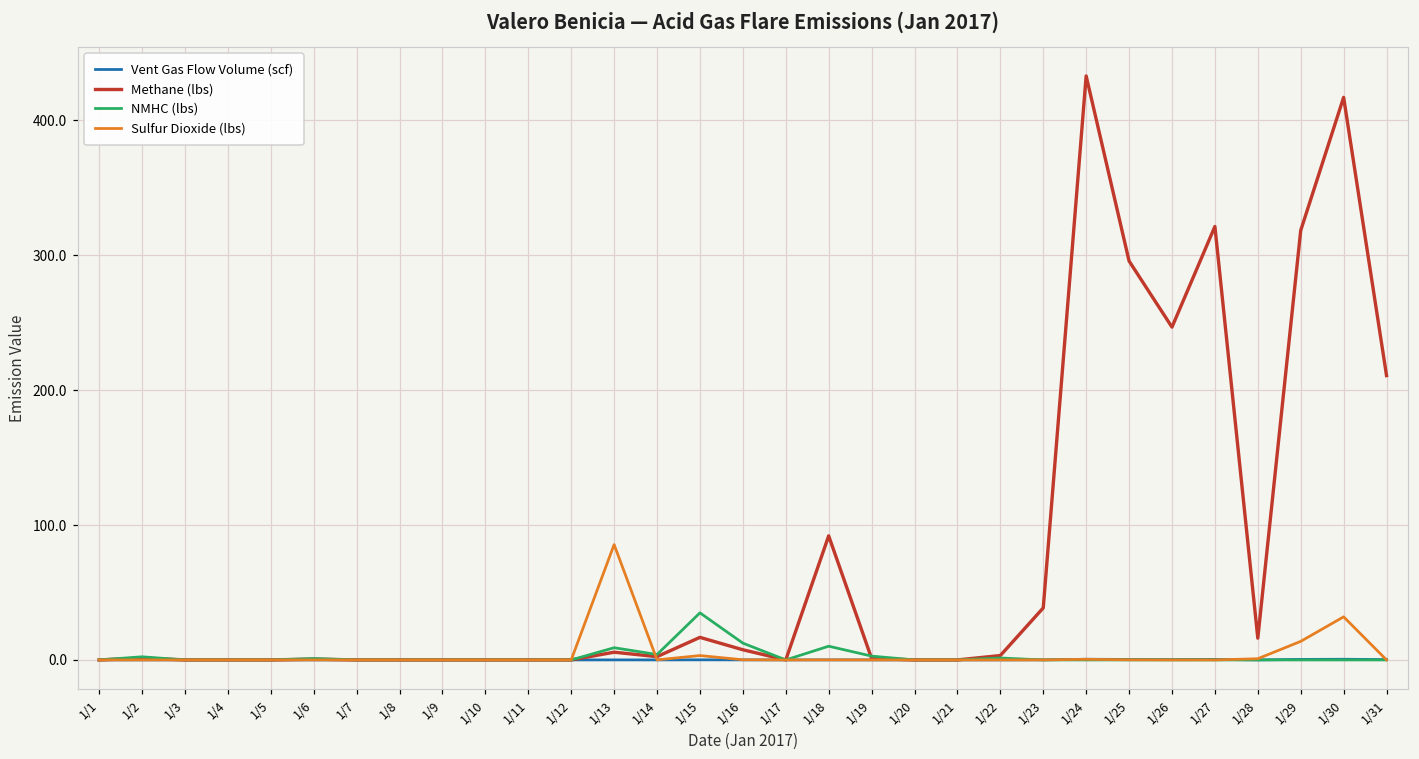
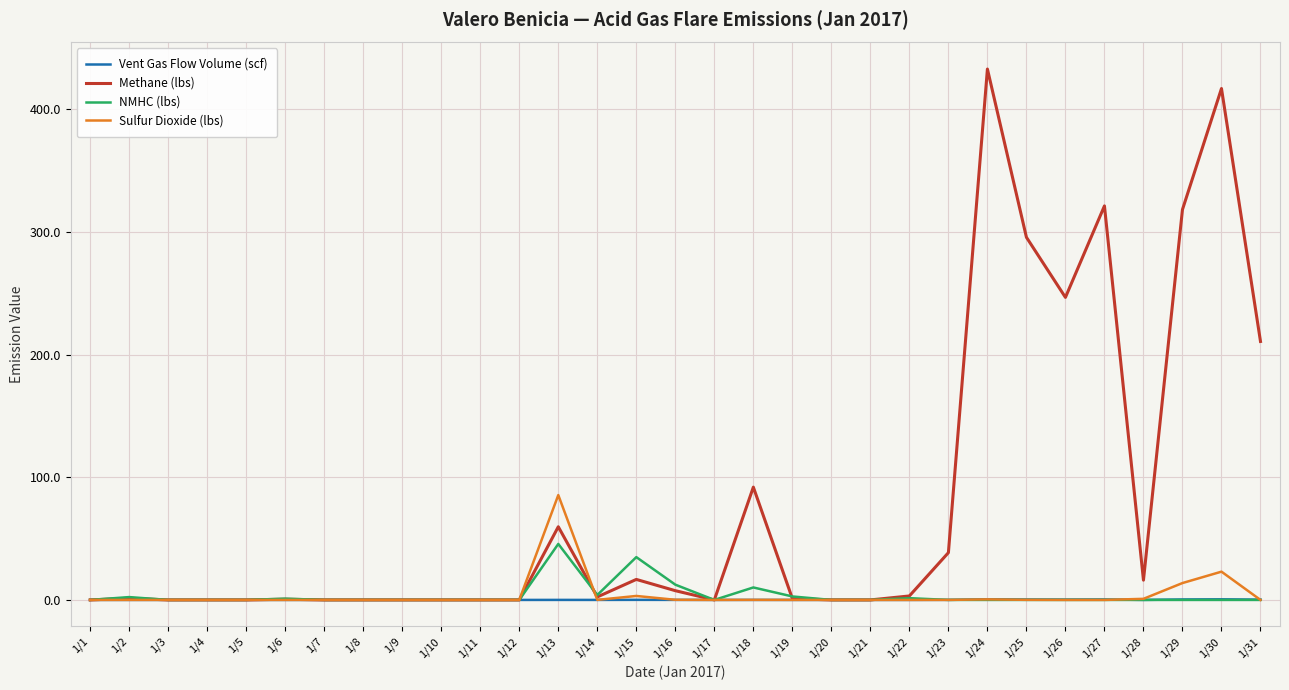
Methane (lbs), 1/13: 6 -> 60
NMHC (lbs), 1/13: 9 -> 46
Sulfur Dioxide (lbs), 1/30: 32 -> 23
